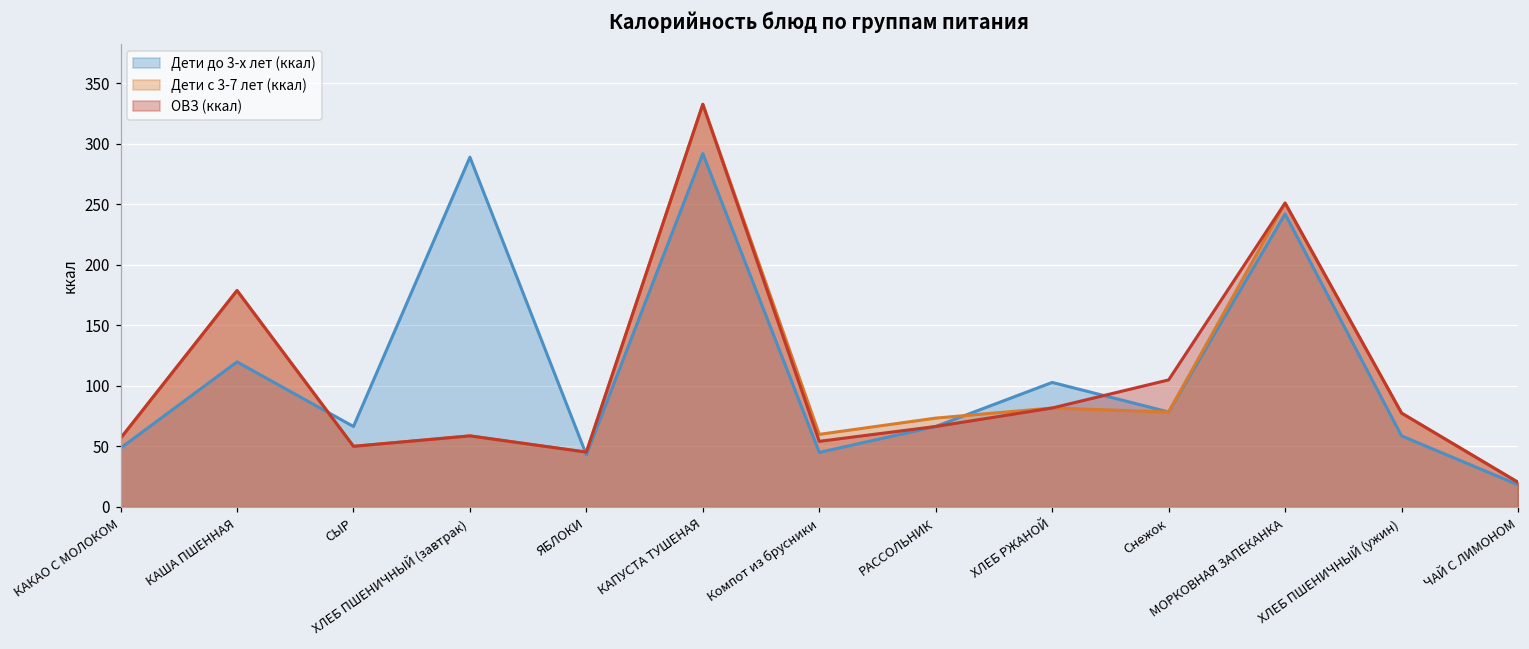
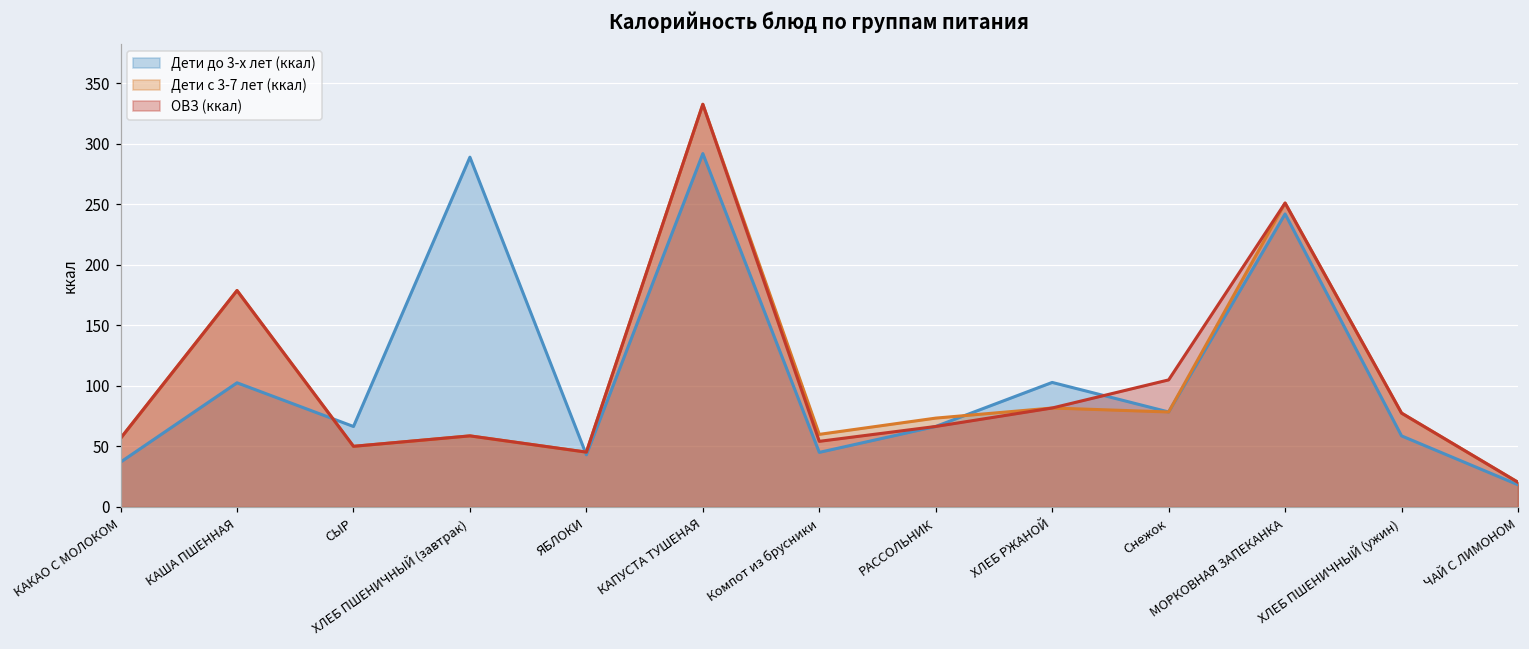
Дети до 3-х лет (ккал), КАКАО С МОЛОКОМ: 49 -> 37
Дети до 3-х лет (ккал), КАША ПШЕННАЯ: 120 -> 103
